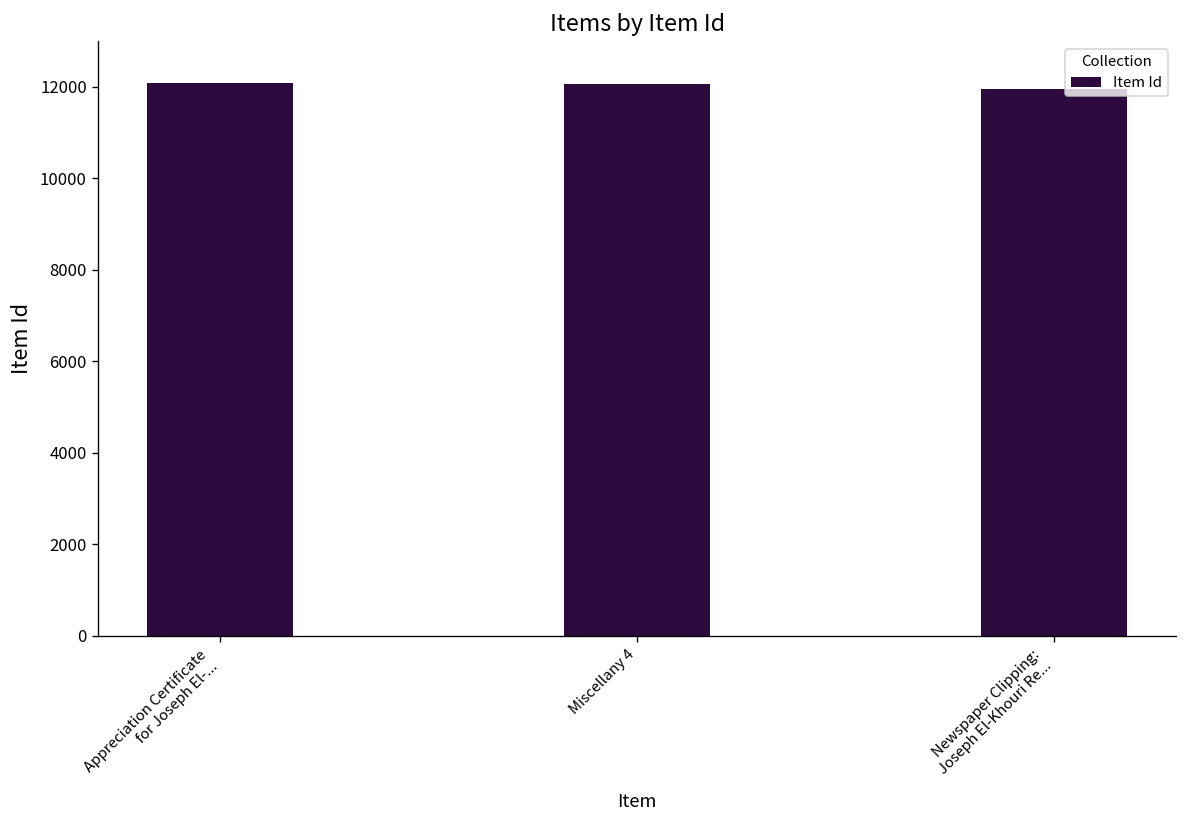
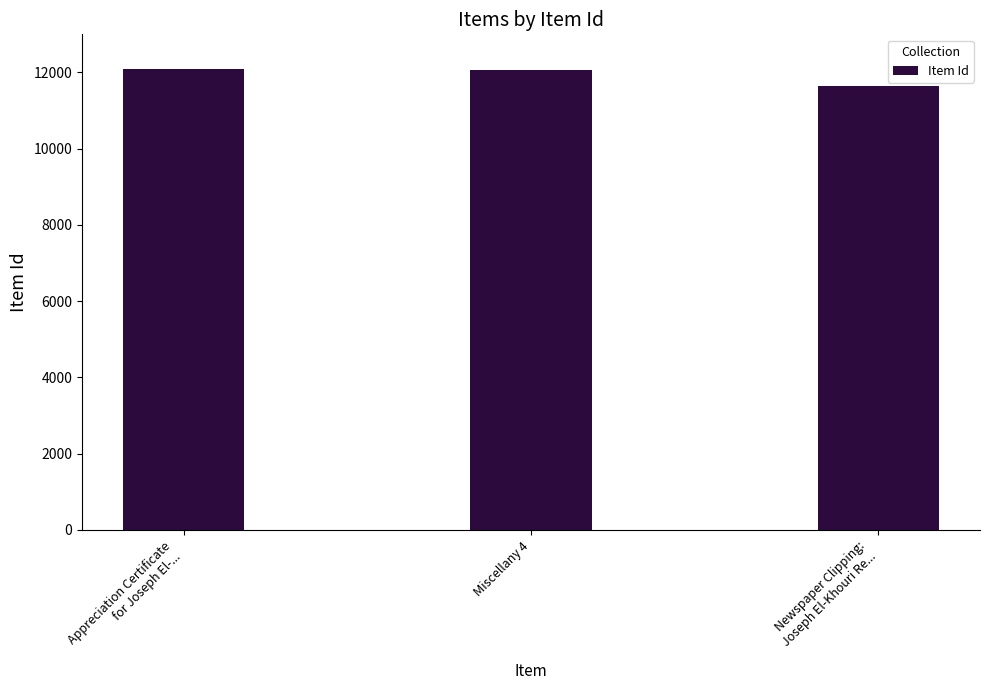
Newspaper Clipping: Joseph El-Khouri Re...: 11900 -> 11700
